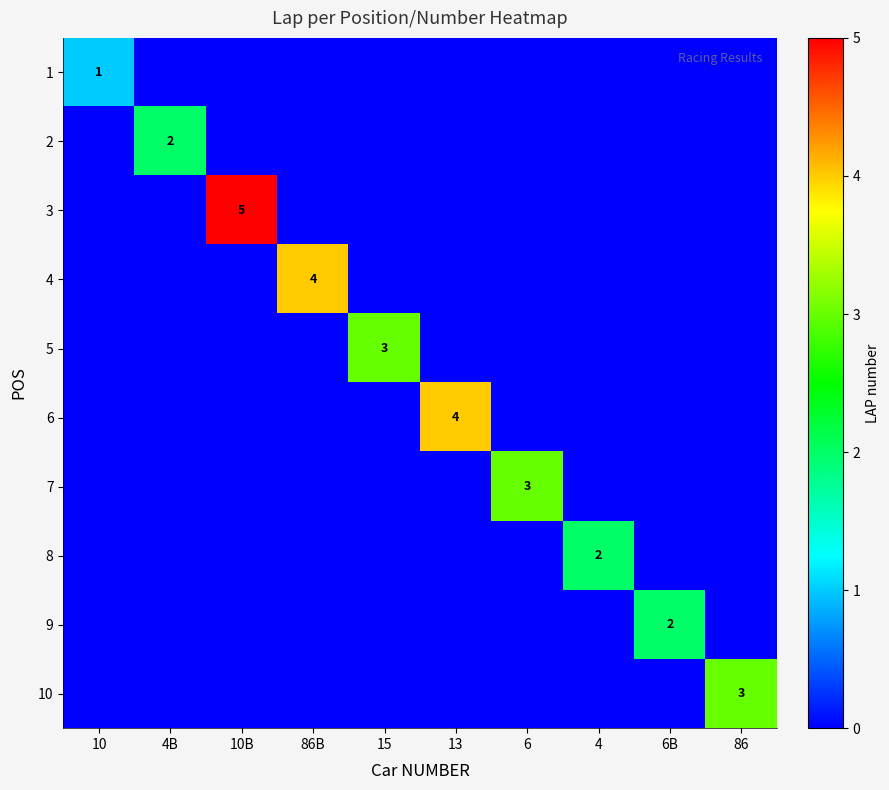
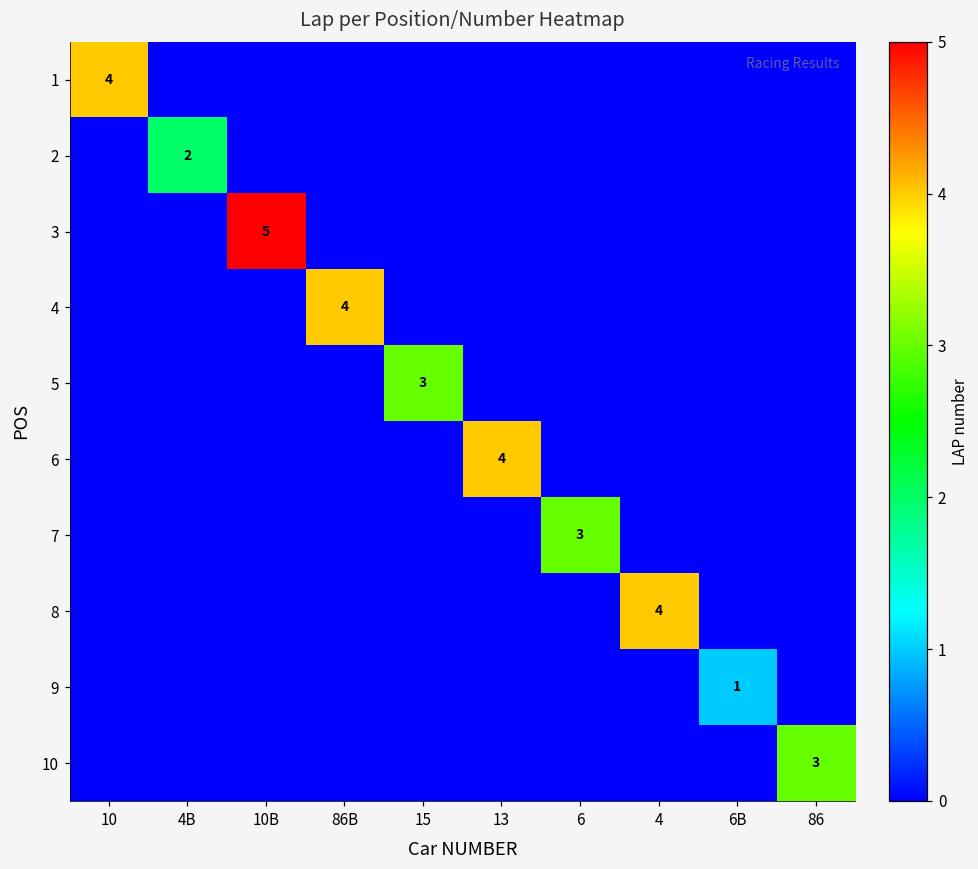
1, 10: 1 -> 4
8, 4: 2 -> 4
9, 6B: 2 -> 1
